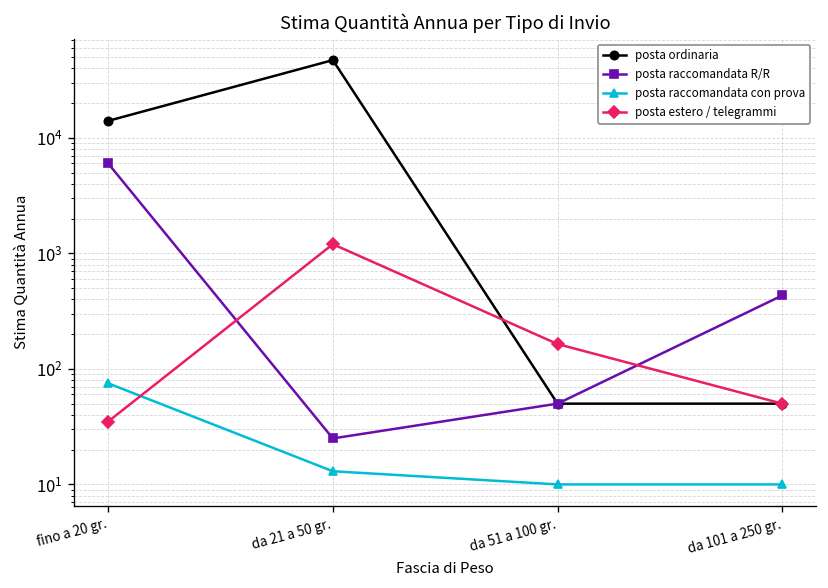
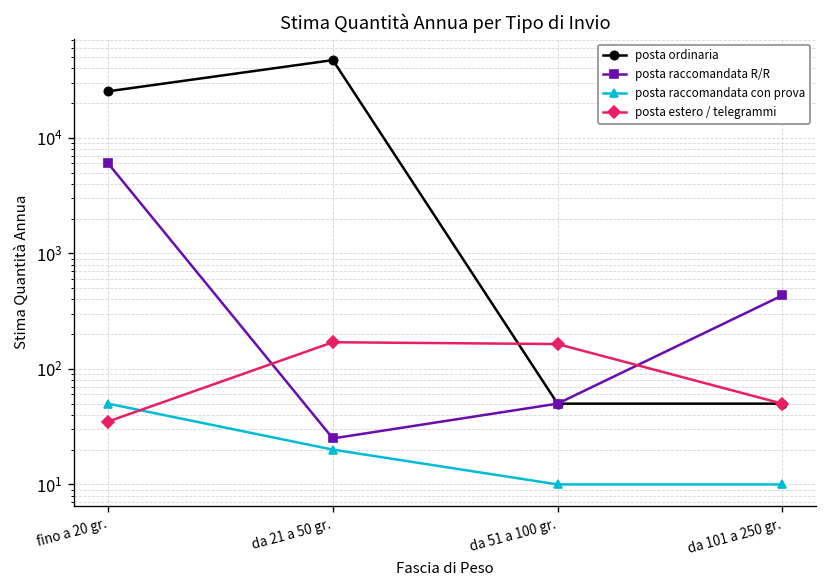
posta ordinaria, fino a 20 gr.: 14000 -> 25000
posta raccomandata con prova, fino a 20 gr.: 80 -> 50
posta raccomandata con prova, da 21 a 50 gr.: 13 -> 20
posta estero / telegrammi, da 21 a 50 gr.: 1200 -> 170
